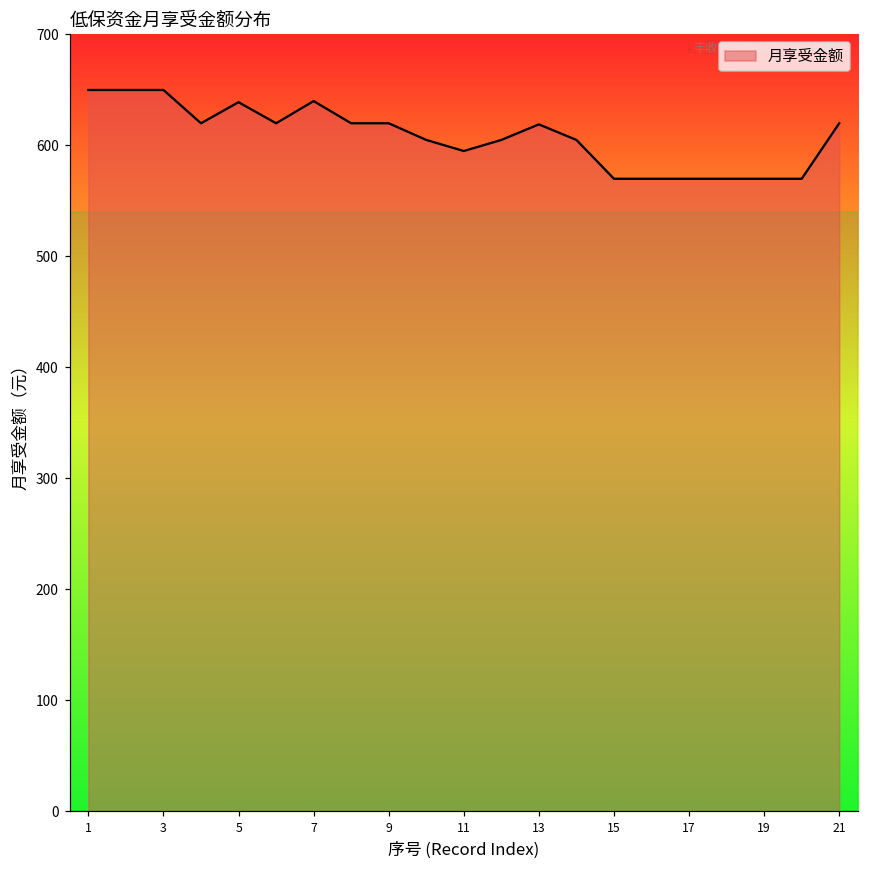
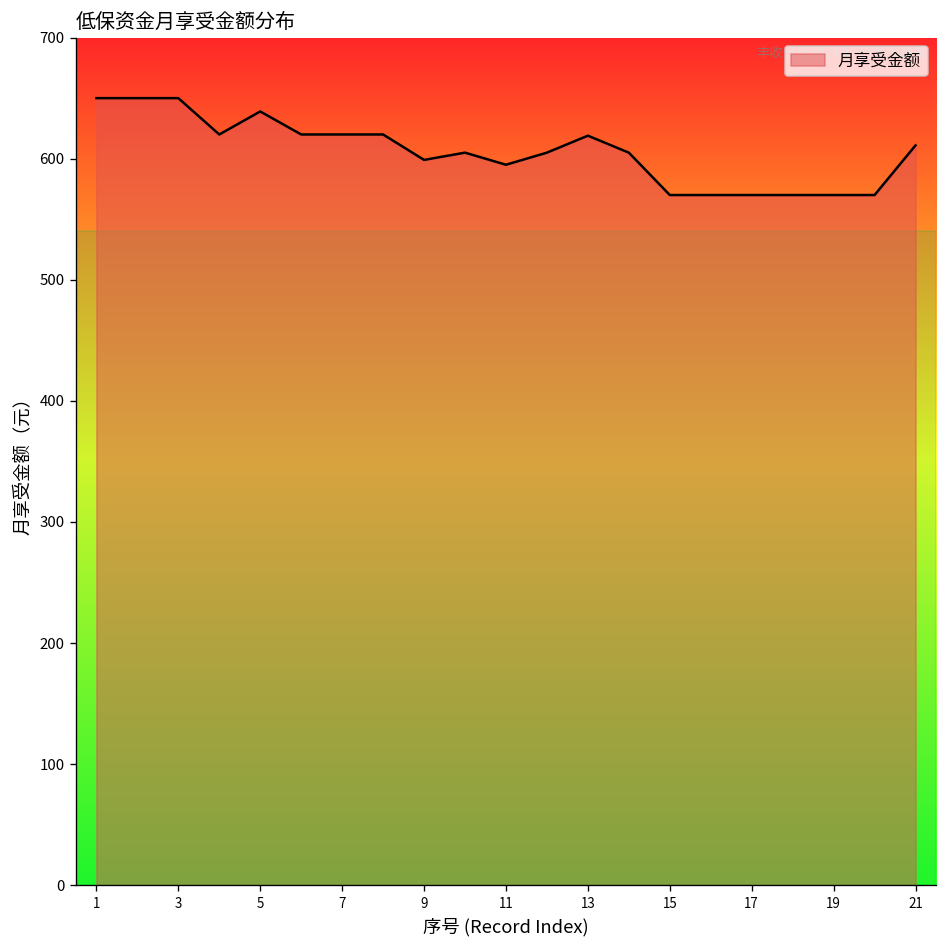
7: 640 -> 620
9: 620 -> 599
21: 620 -> 611
